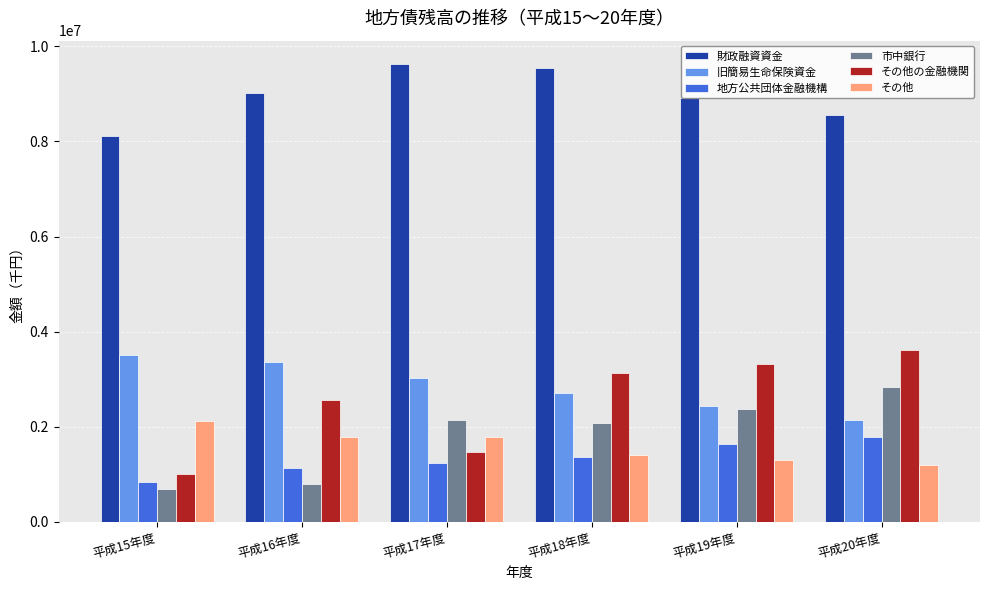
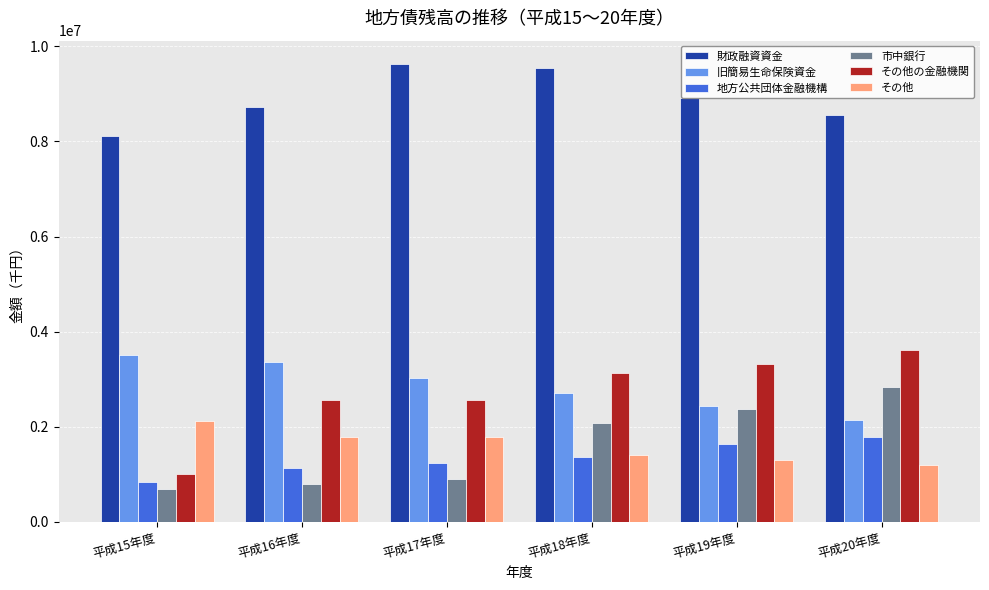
財政融資資金, 平成16年度: 9000000 -> 8700000
市中銀行, 平成17年度: 2100000 -> 900000
その他の金融機関, 平成17年度: 1500000 -> 2600000
